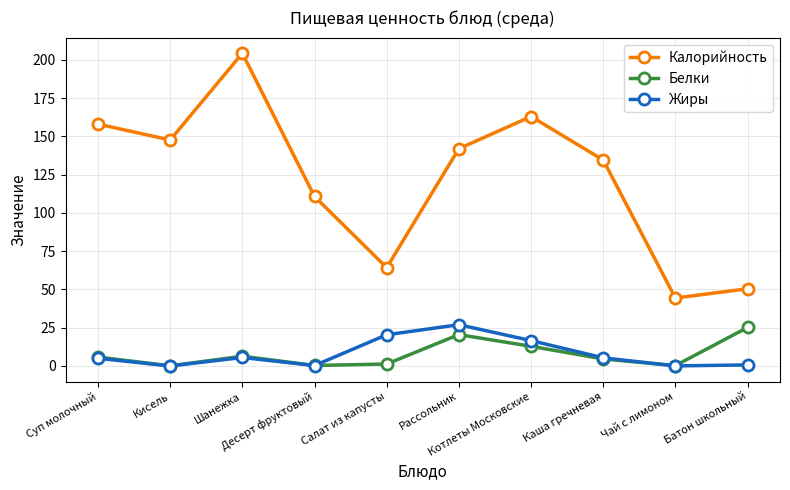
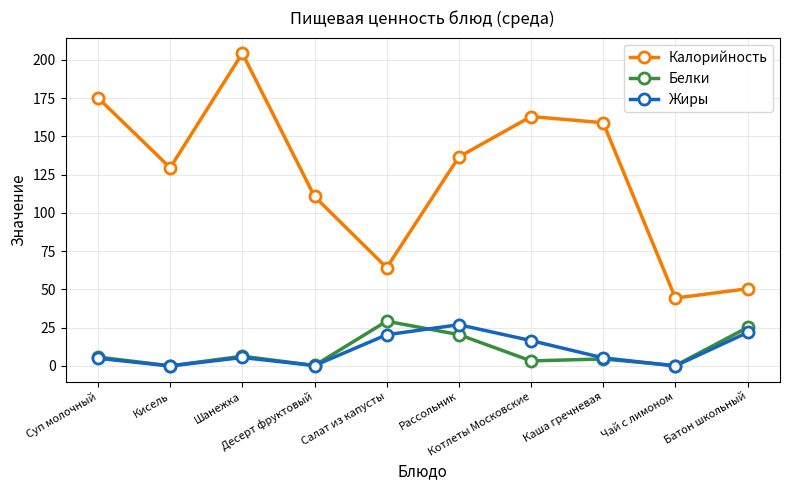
Калорийность, Суп молочный: 158 -> 175
Калорийность, Кисель: 148 -> 129
Белки, Салат из капусты: 1 -> 29
Калорийность, Рассольник: 142 -> 137
Белки, Котлеты Московские: 13 -> 3
Калорийность, Каша гречневая: 135 -> 159
Жиры, Батон школьный: 1 -> 22
